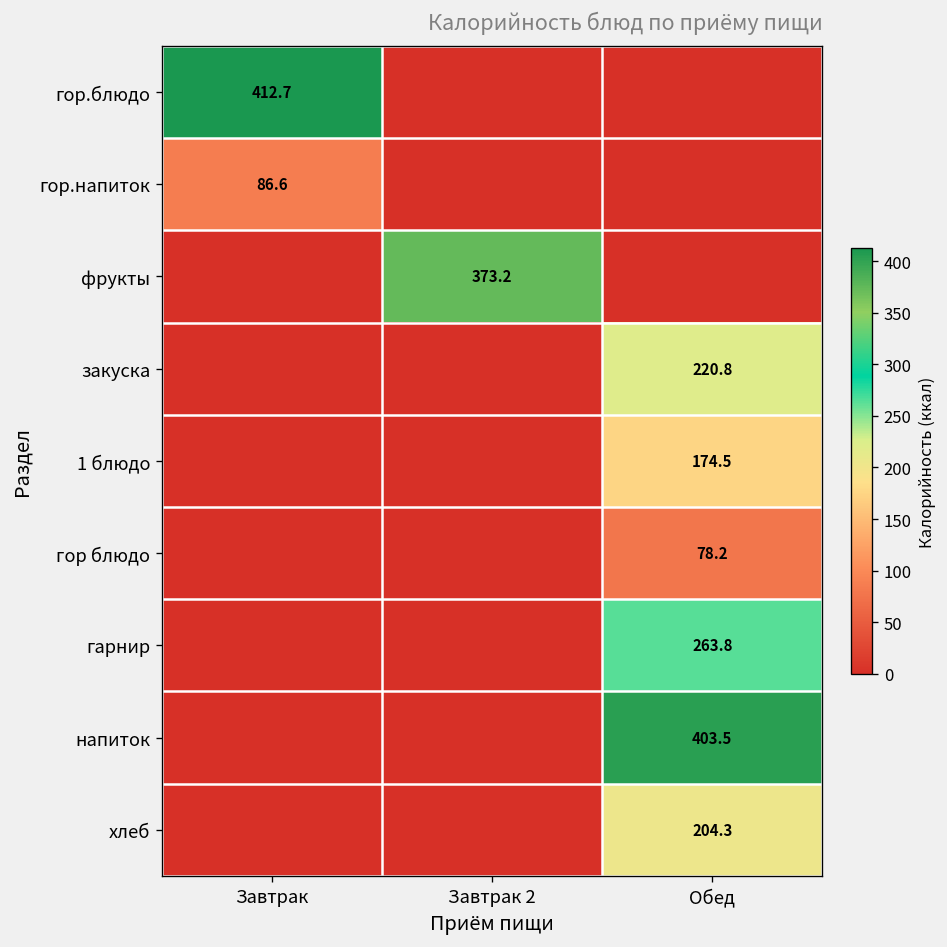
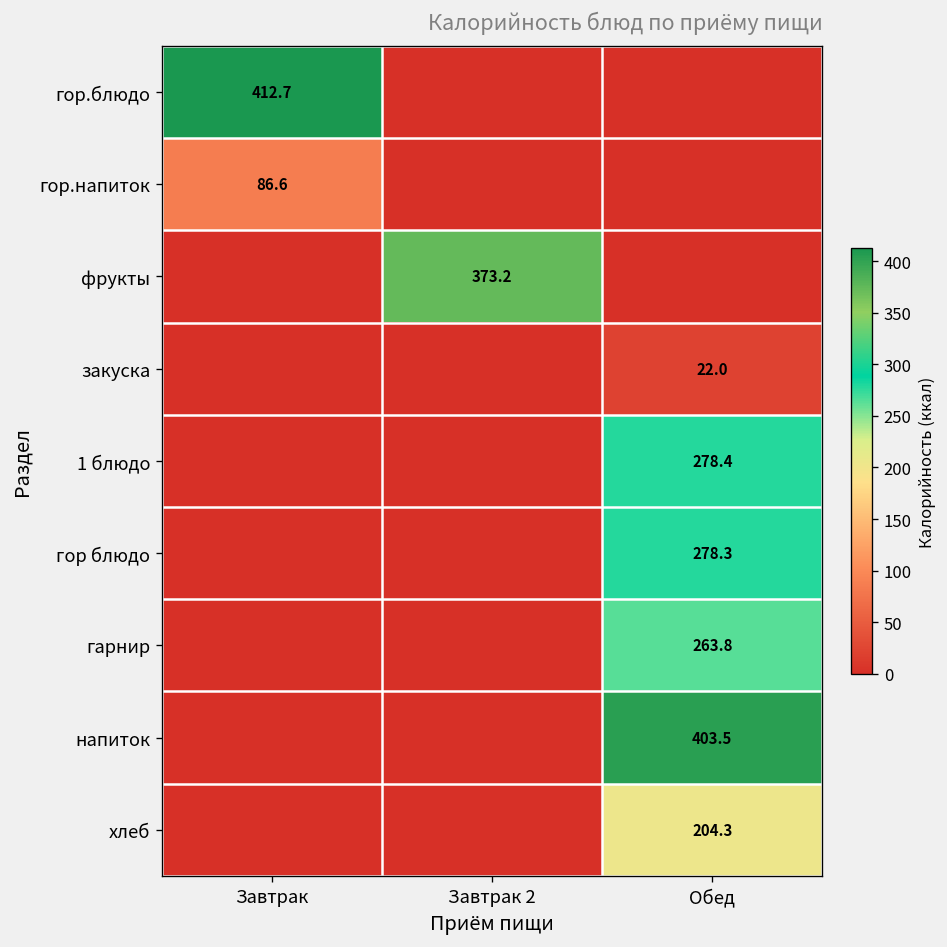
закуска, Обед: 220.8 -> 22.0
1 блюдо, Обед: 174.5 -> 278.4
гор блюдо, Обед: 78.2 -> 278.3
